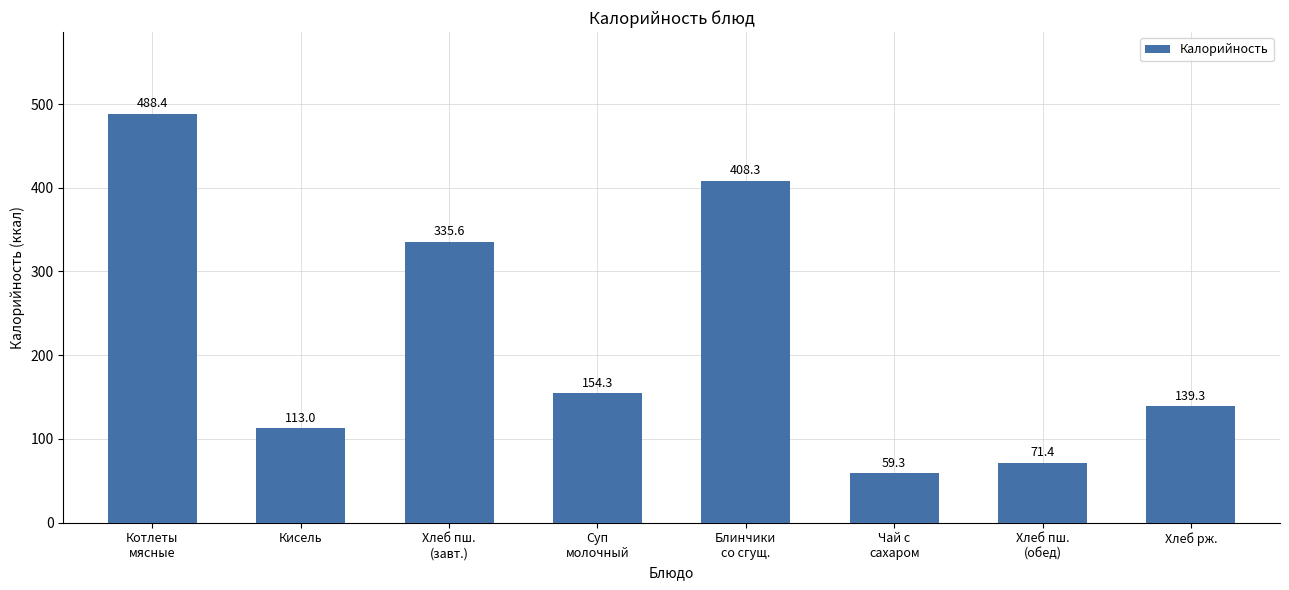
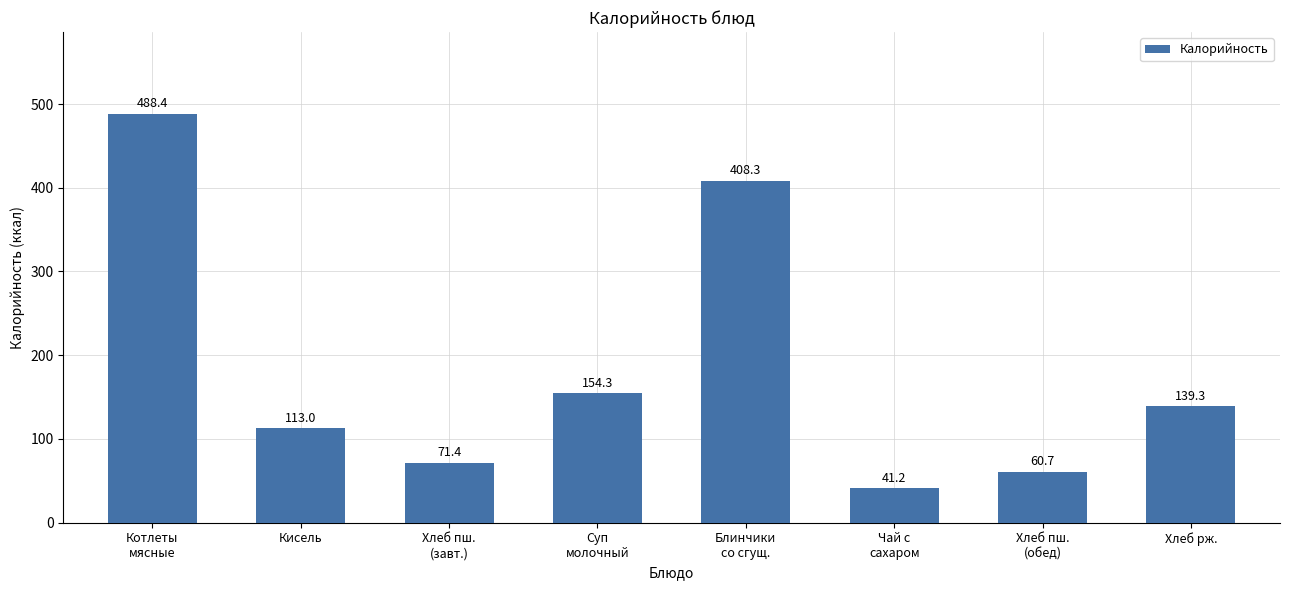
Хлеб пш. (завт.): 335.6 -> 71.4
Чай с сахаром: 59.3 -> 41.2
Хлеб пш. (обед): 71.4 -> 60.7
